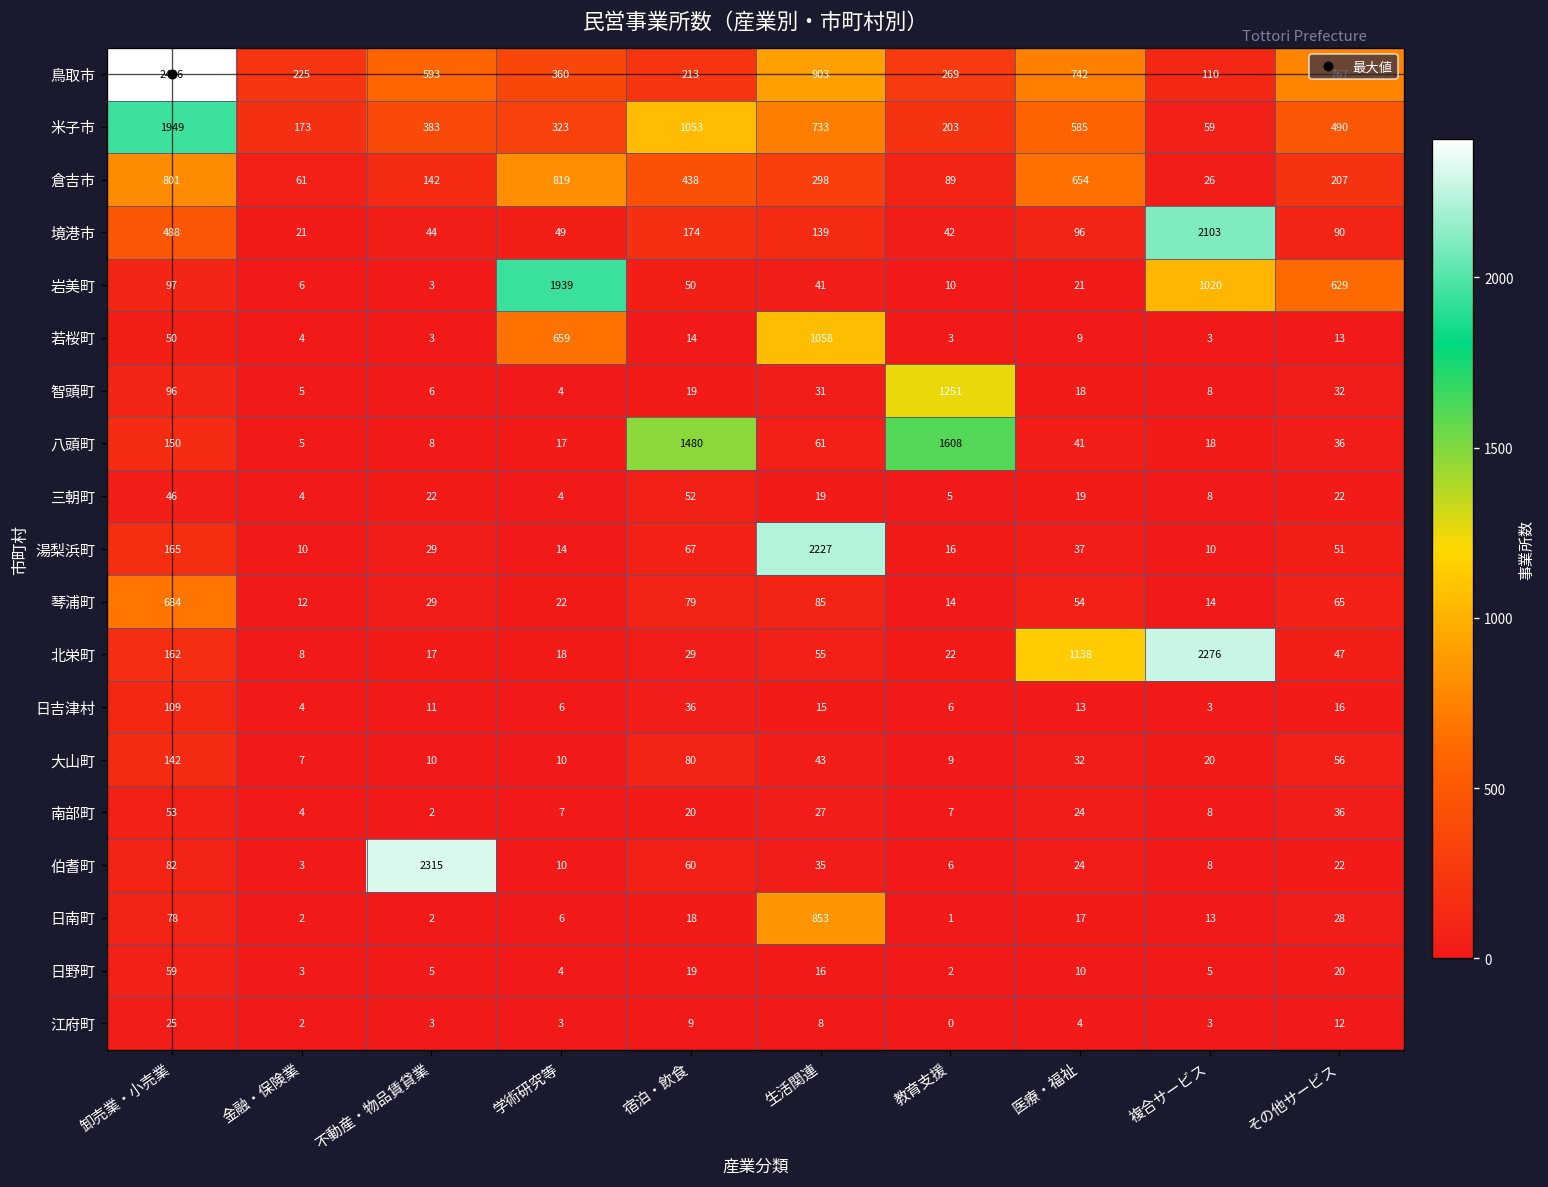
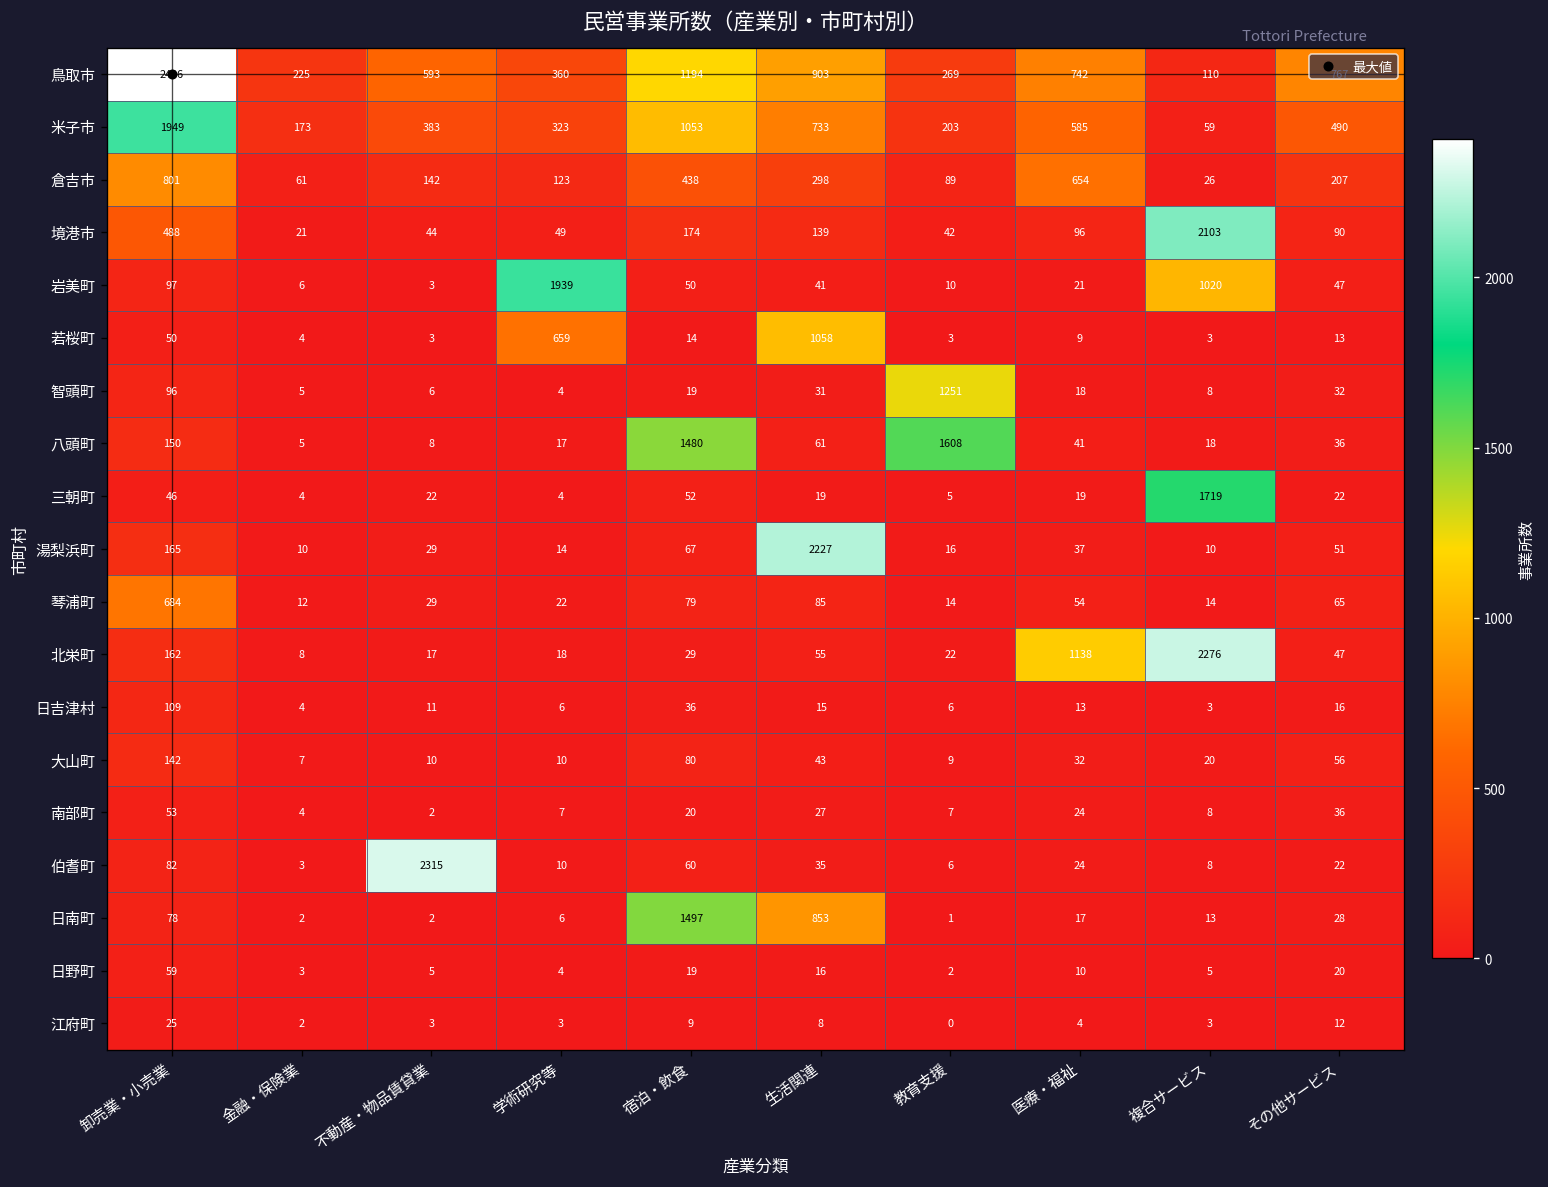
鳥取市, 宿泊・飲食: 213 -> 1194
倉吉市, 学術研究等: 819 -> 123
岩美町, その他サービス: 629 -> 47
三朝町, 複合サービス: 8 -> 1719
日南町, 宿泊・飲食: 18 -> 1497
